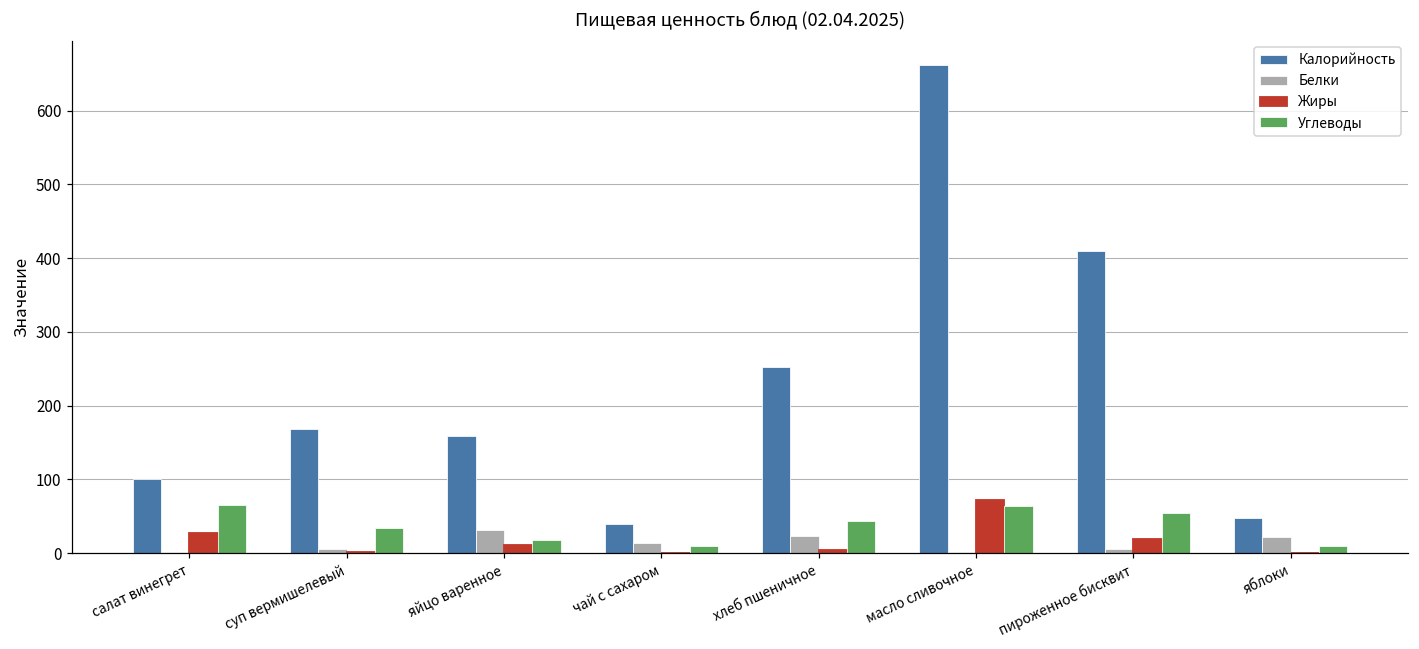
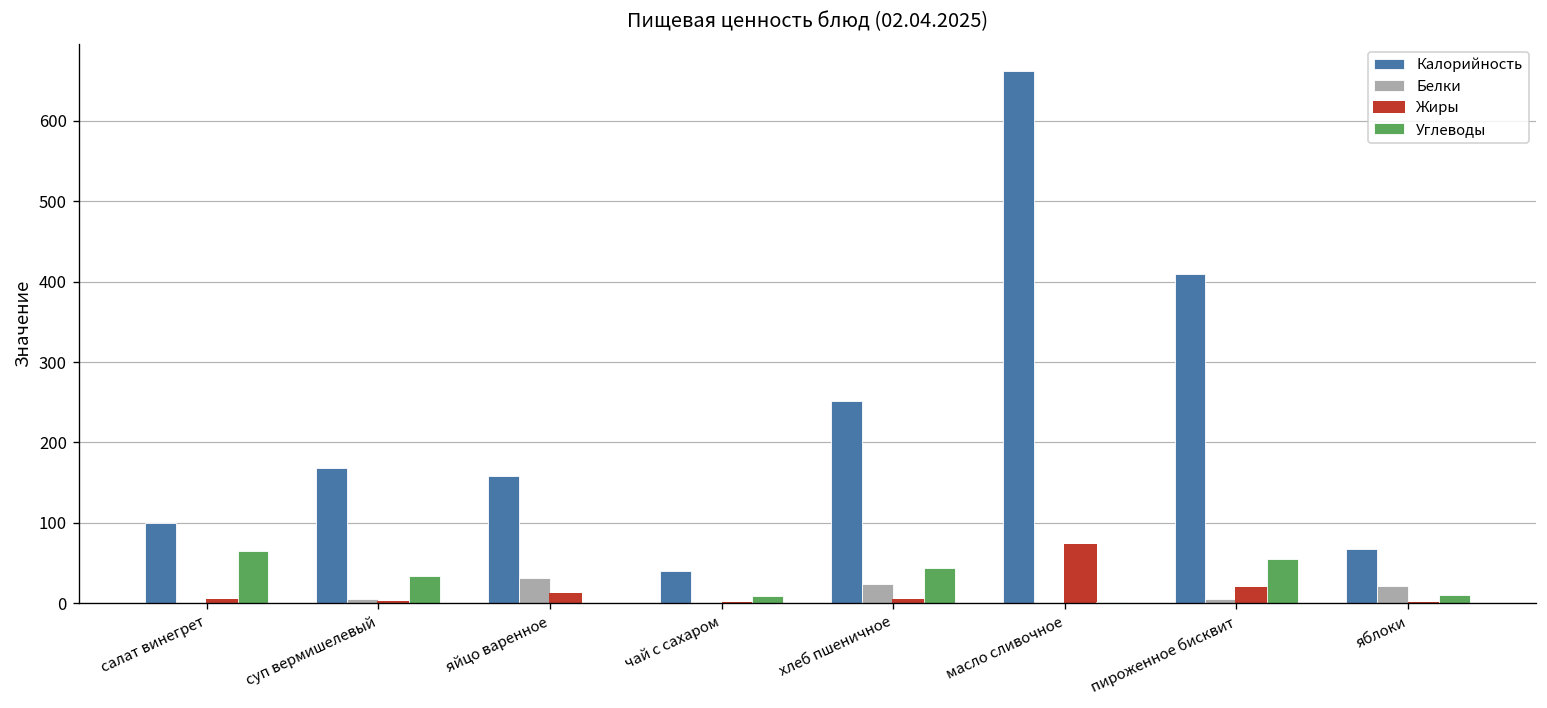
Жиры, салат винегрет: 30 -> 0
Углеводы, яйцо варенное: 20 -> 0
Белки, чай с сахаром: 10 -> 0
Углеводы, масло сливочное: 60 -> 0
Калорийность, яблоки: 50 -> 70
